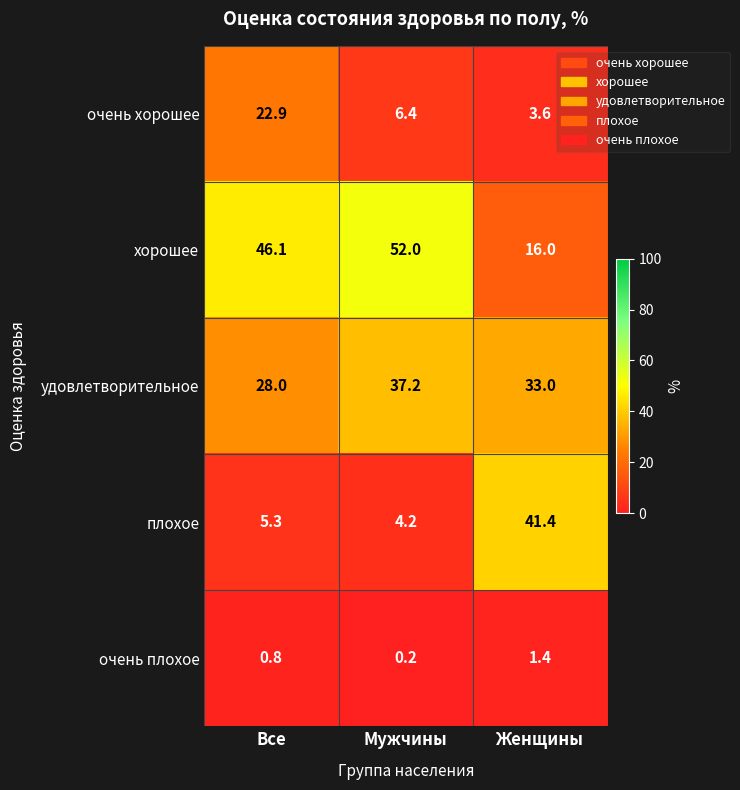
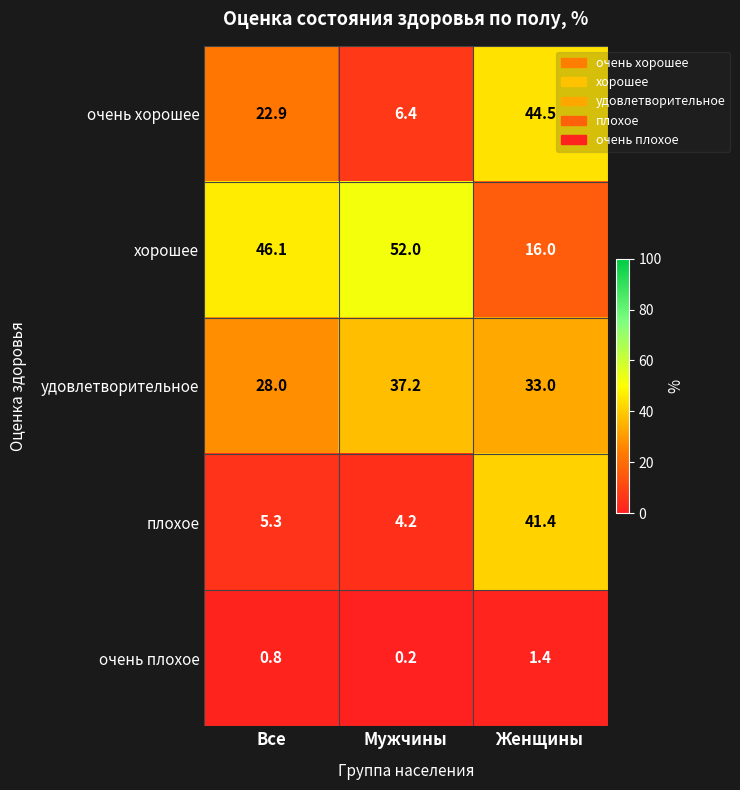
очень хорошее, Женщины: 3.6 -> 44.5
